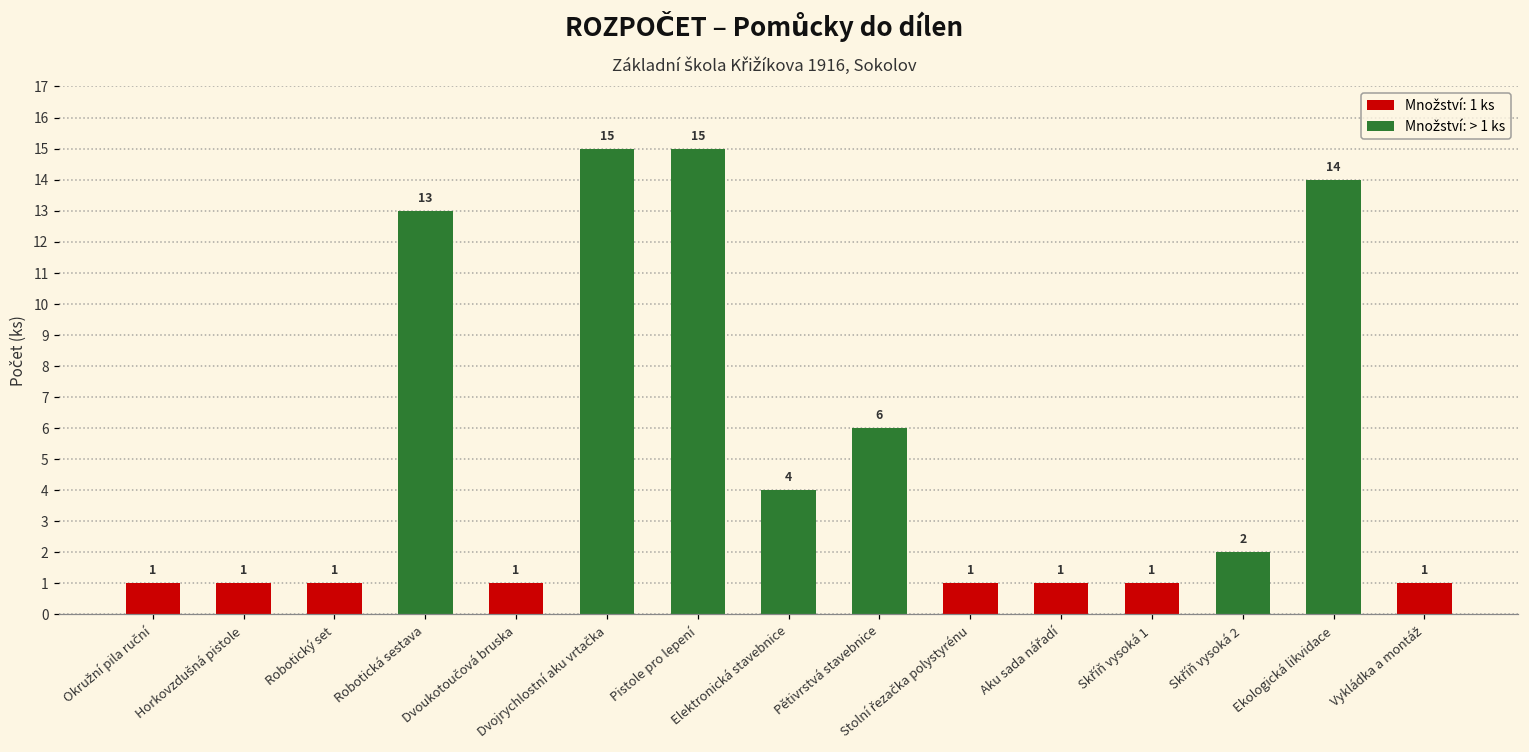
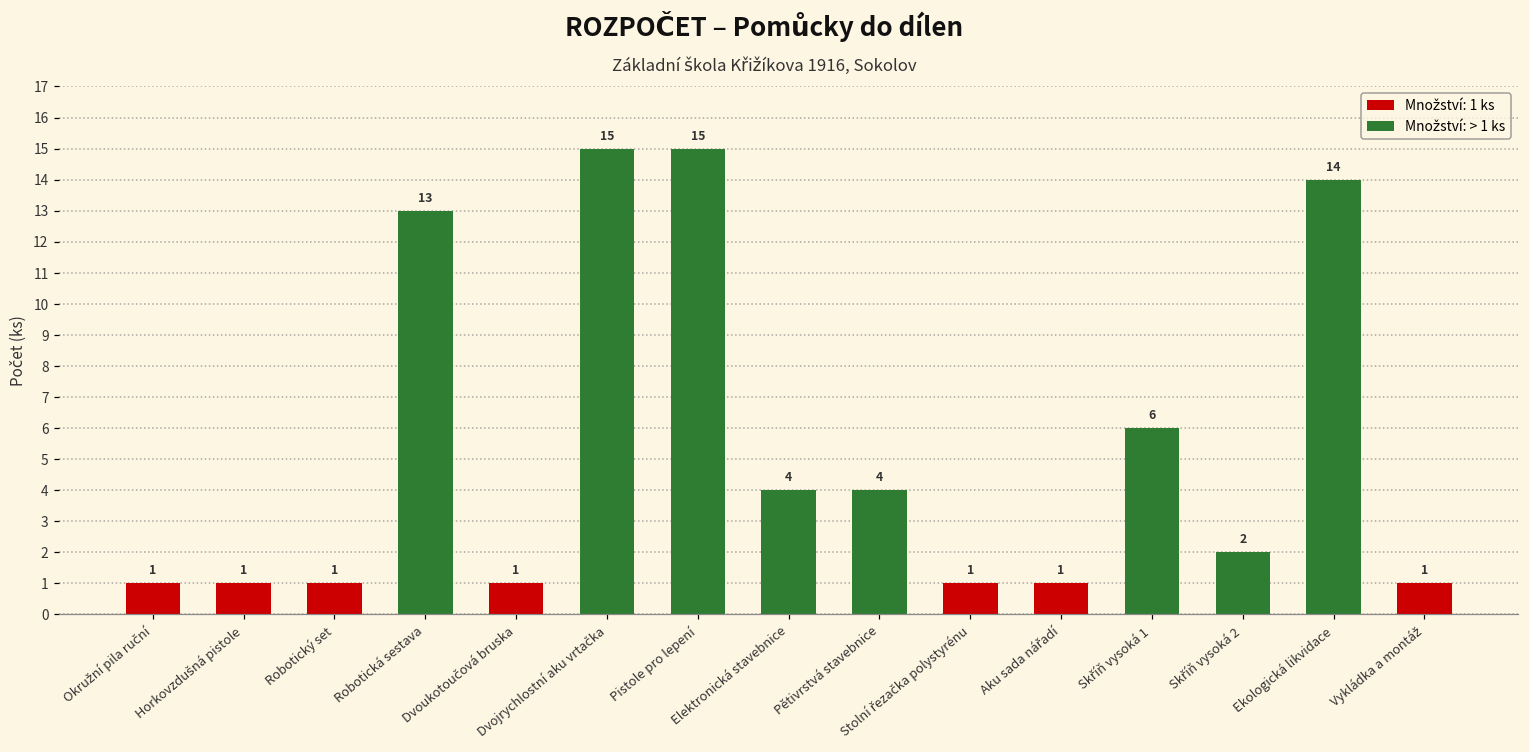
Pětivrstvá stavebnice: 6 -> 4
Skříň vysoká 1: 1 -> 6
